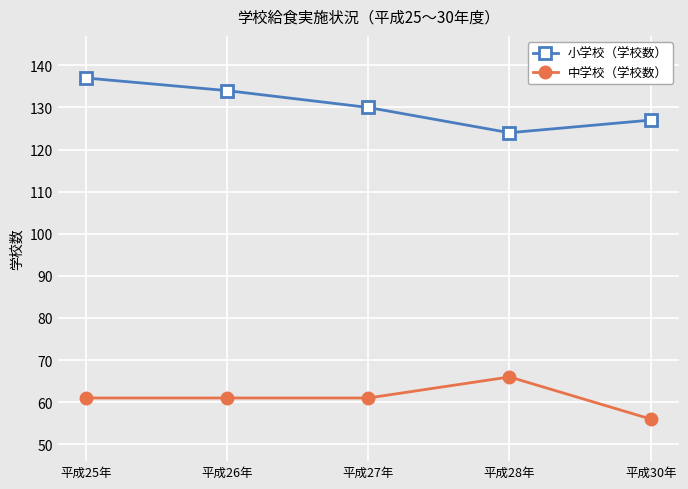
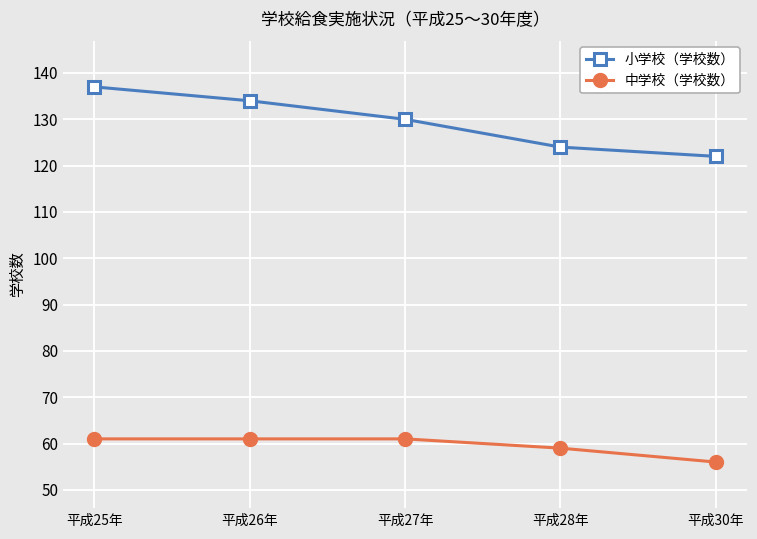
中学校（学校数）, 平成28年: 66 -> 59
小学校（学校数）, 平成30年: 127 -> 122
